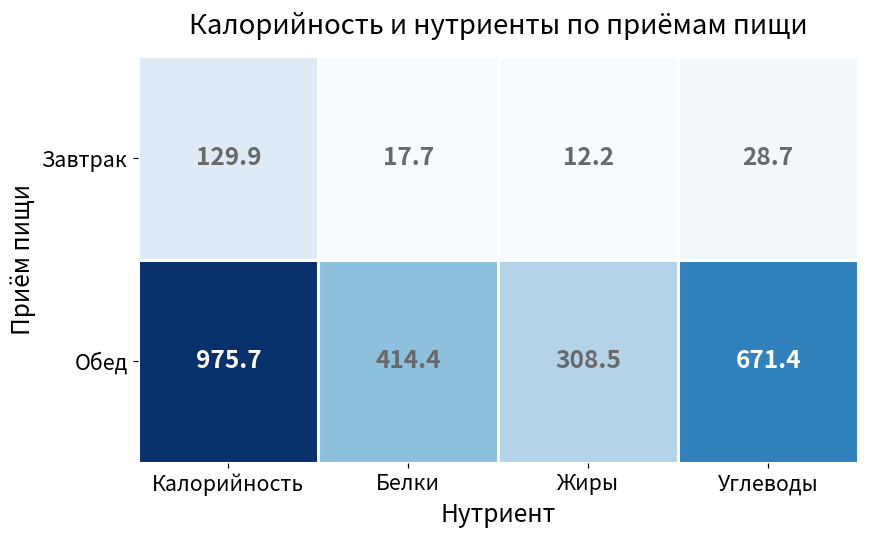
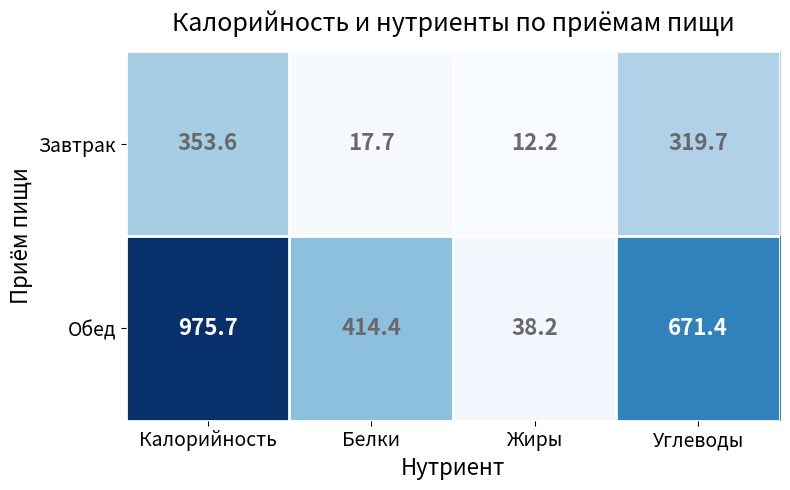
Завтрак, Калорийность: 129.9 -> 353.6
Завтрак, Углеводы: 28.7 -> 319.7
Обед, Жиры: 308.5 -> 38.2
